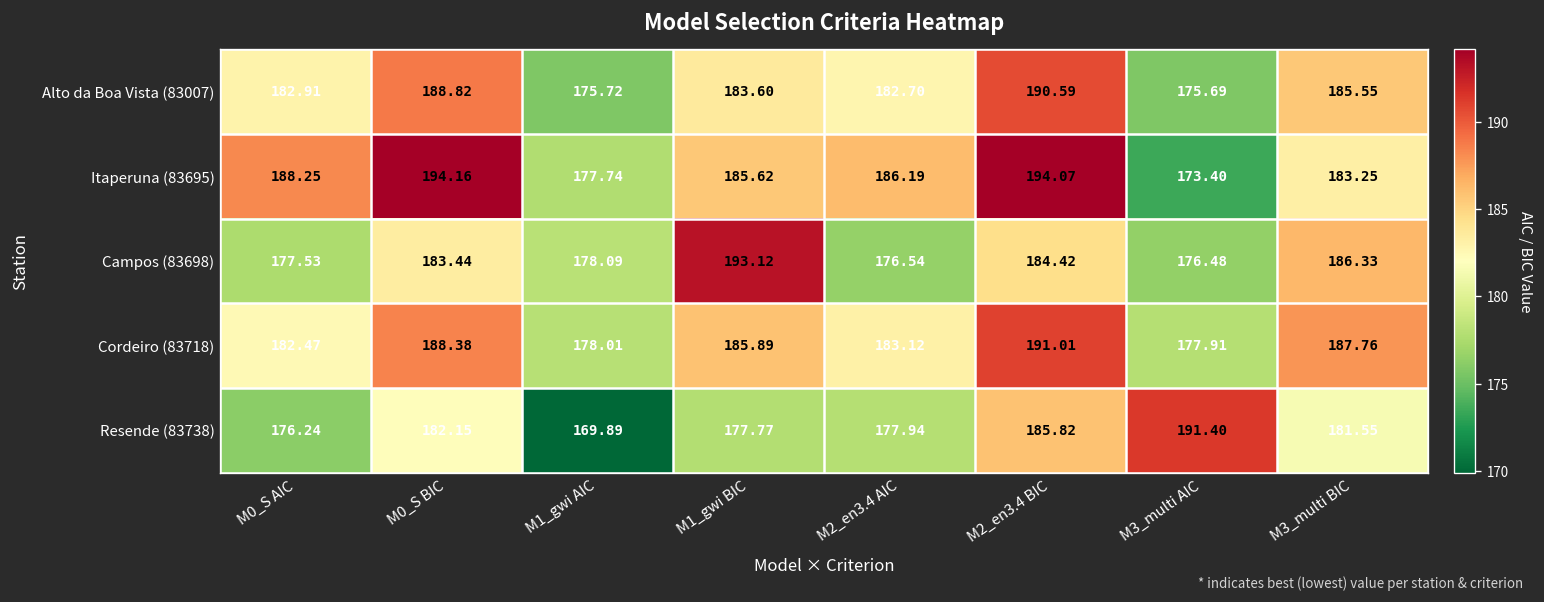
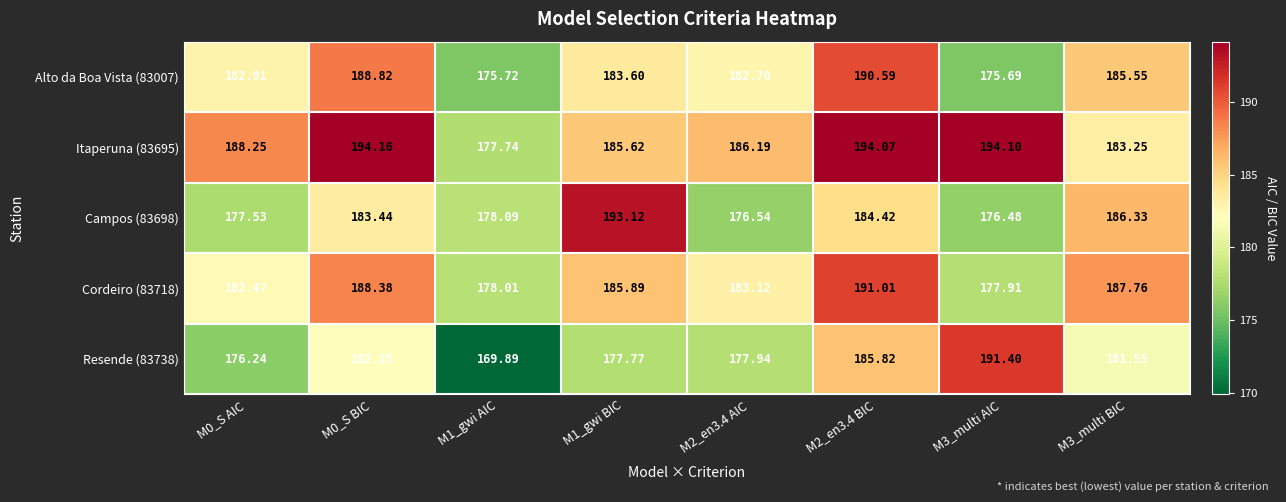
Itaperuna (83695), M3_multi AIC: 173.40 -> 194.10
